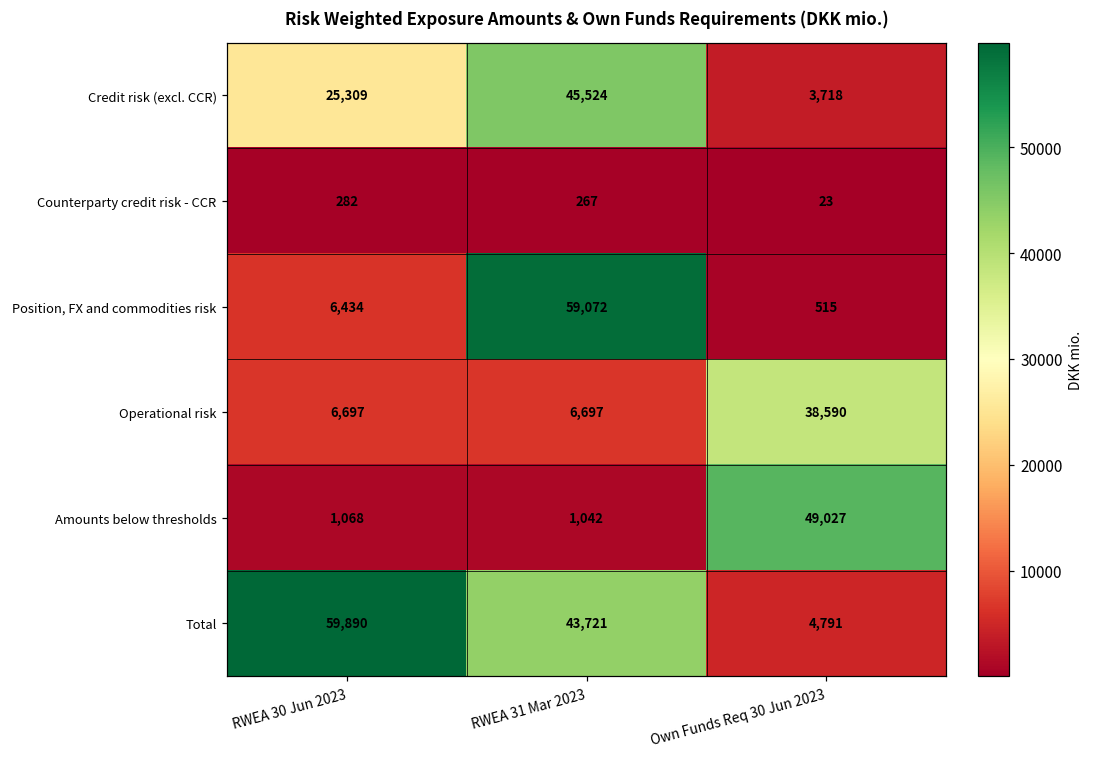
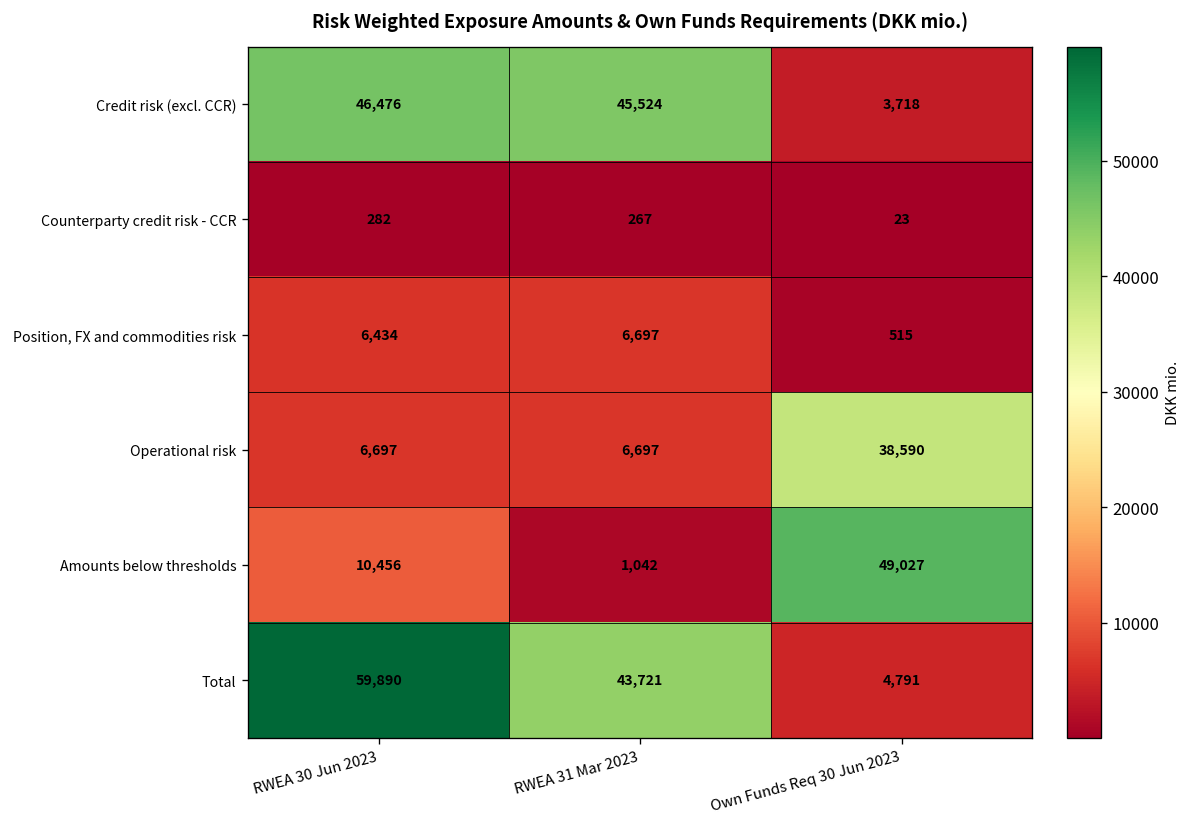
Credit risk (excl. CCR), RWEA 30 Jun 2023: 25,309 -> 46,476
Position, FX and commodities risk, RWEA 31 Mar 2023: 59,072 -> 6,697
Amounts below thresholds, RWEA 30 Jun 2023: 1,068 -> 10,456
